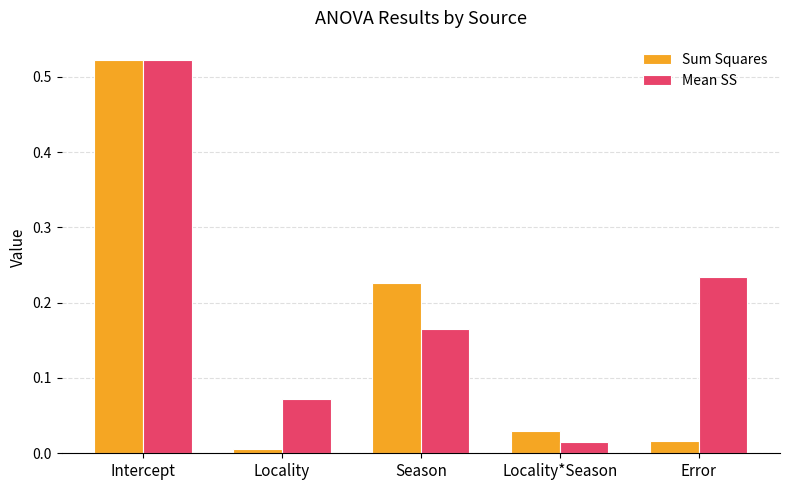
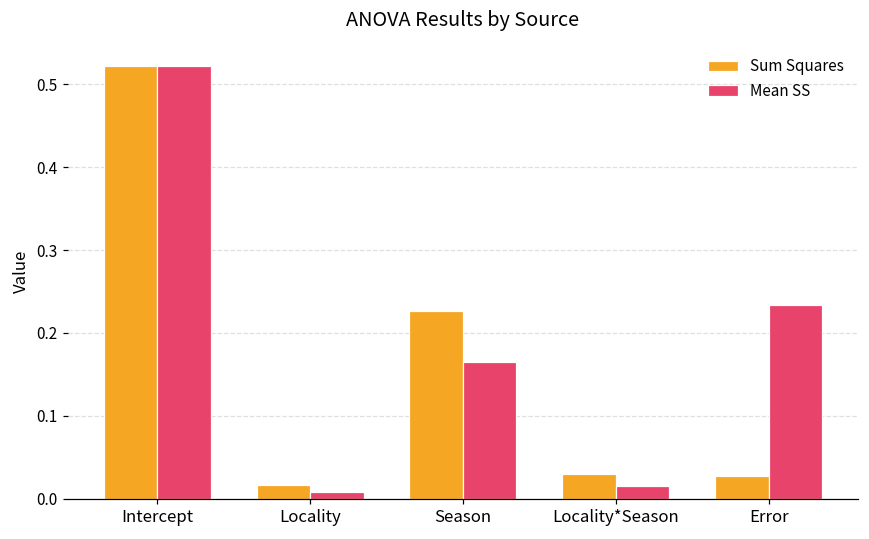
Sum Squares, Locality: 0.01 -> 0.02
Mean SS, Locality: 0.07 -> 0.01
Sum Squares, Error: 0.02 -> 0.03
